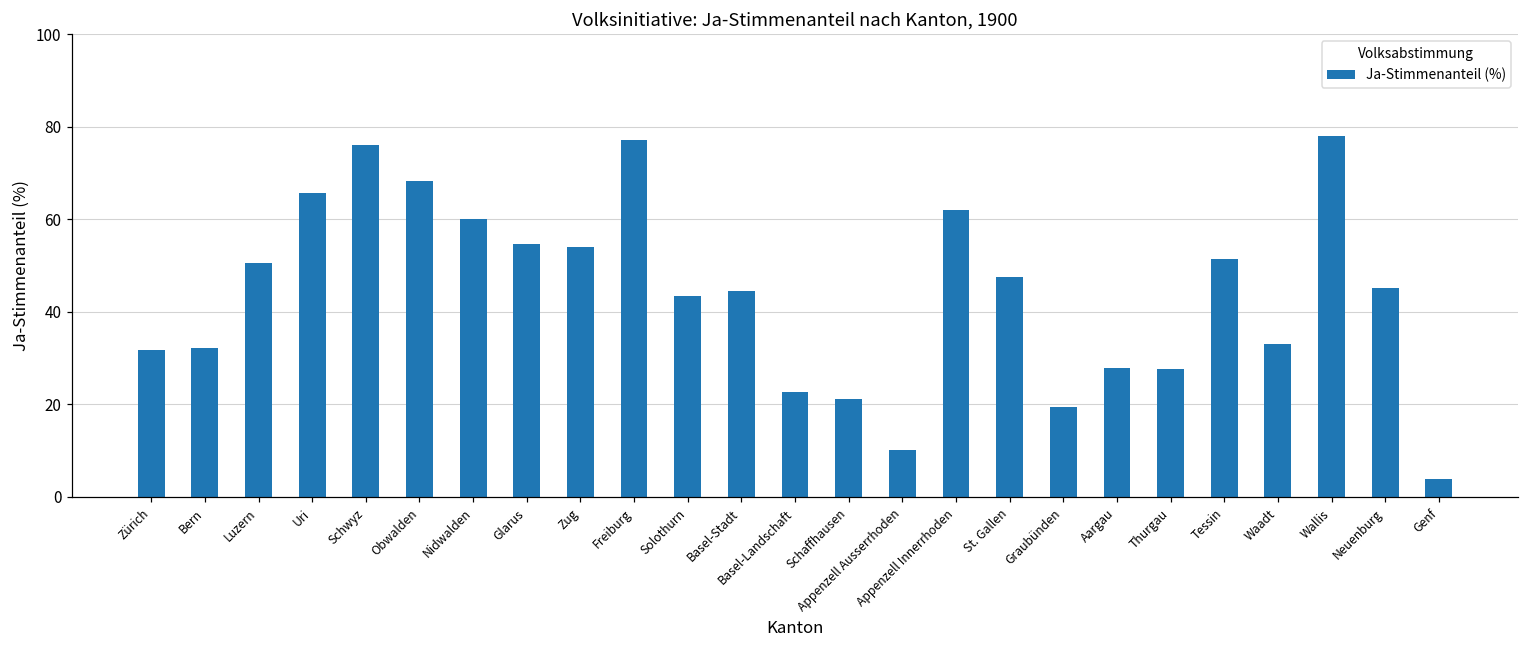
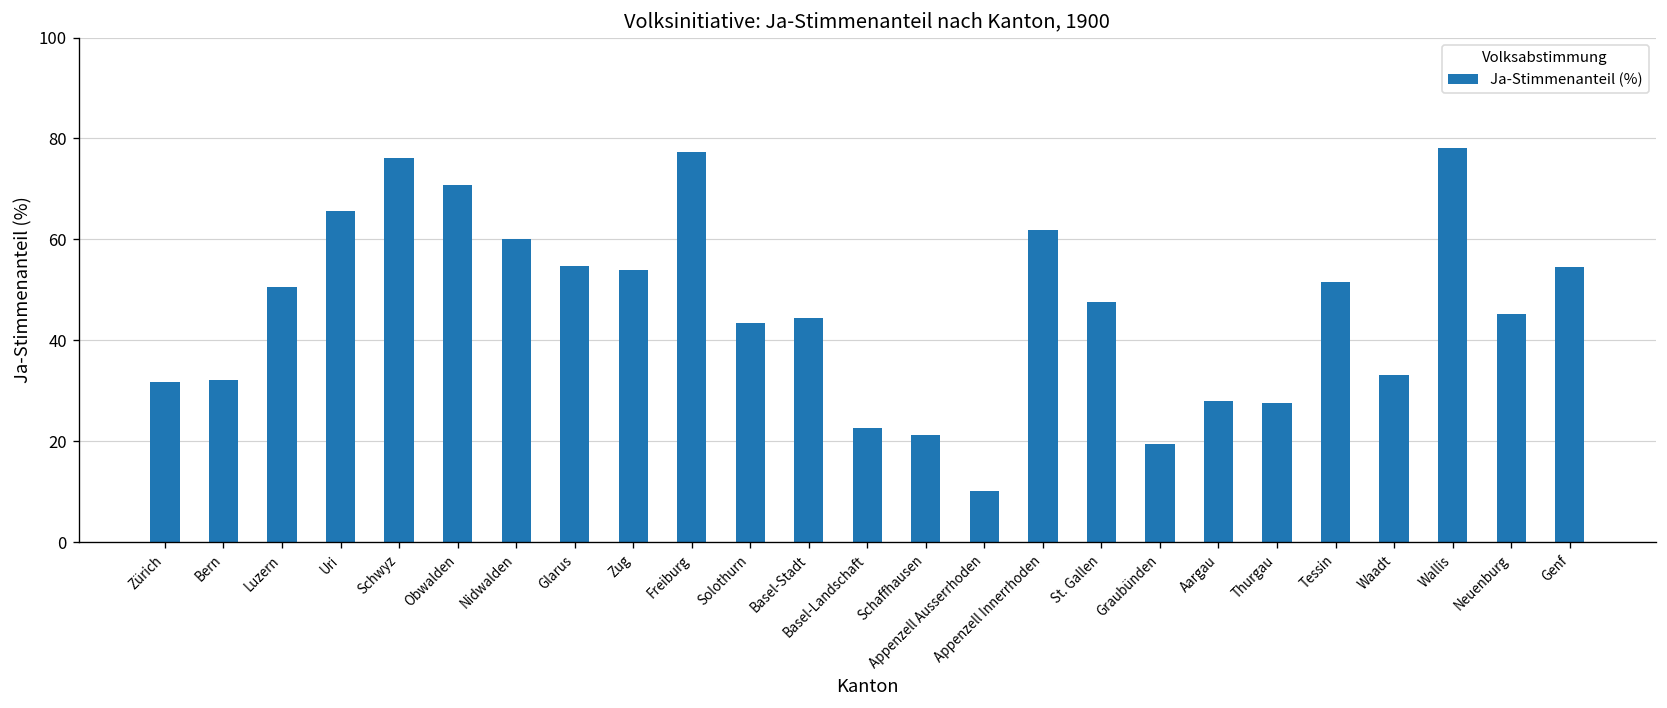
Obwalden: 68 -> 71
Genf: 4 -> 54
